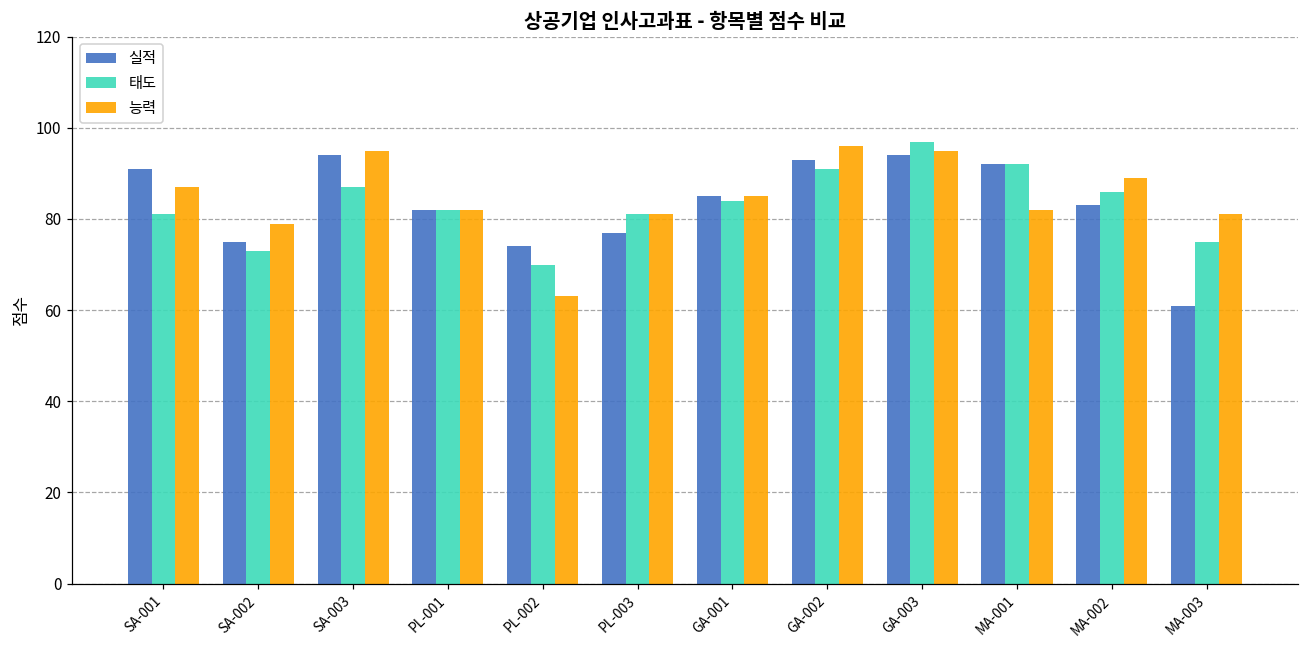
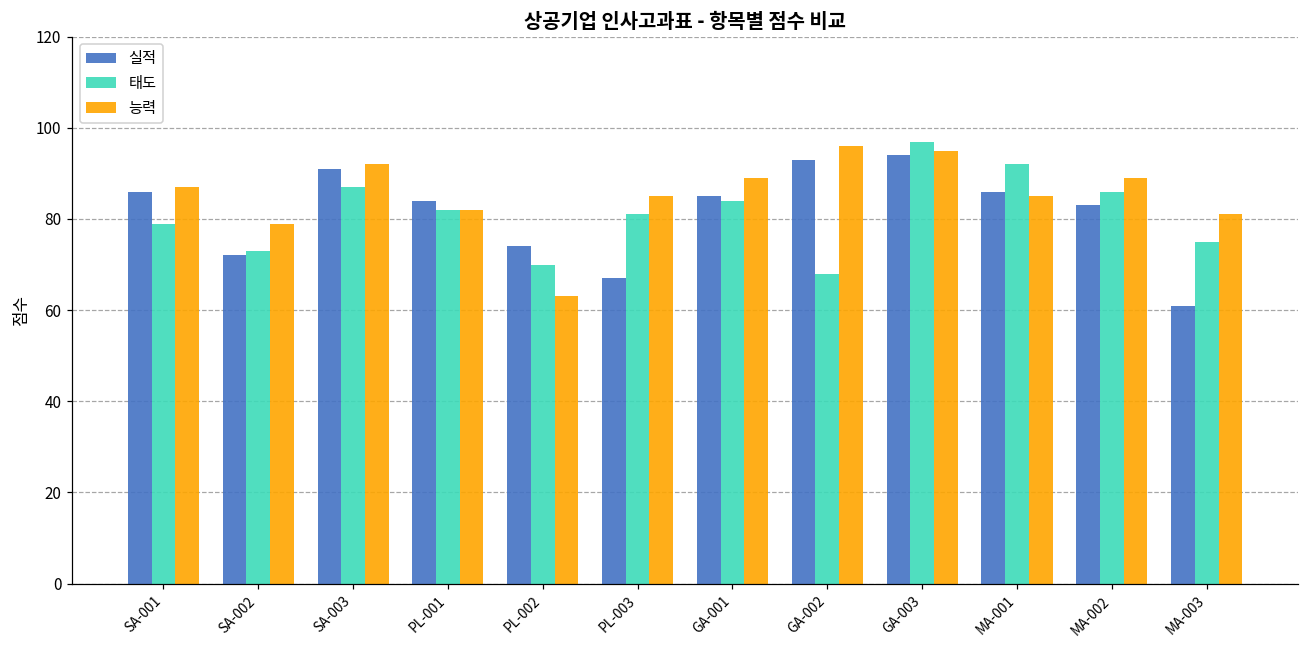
실적, SA-001: 91 -> 86
태도, SA-001: 81 -> 79
실적, SA-002: 75 -> 72
실적, SA-003: 94 -> 91
능력, SA-003: 95 -> 92
실적, PL-001: 82 -> 84
실적, PL-003: 77 -> 67
능력, PL-003: 81 -> 85
능력, GA-001: 85 -> 89
태도, GA-002: 91 -> 68
실적, MA-001: 92 -> 86
능력, MA-001: 82 -> 85
